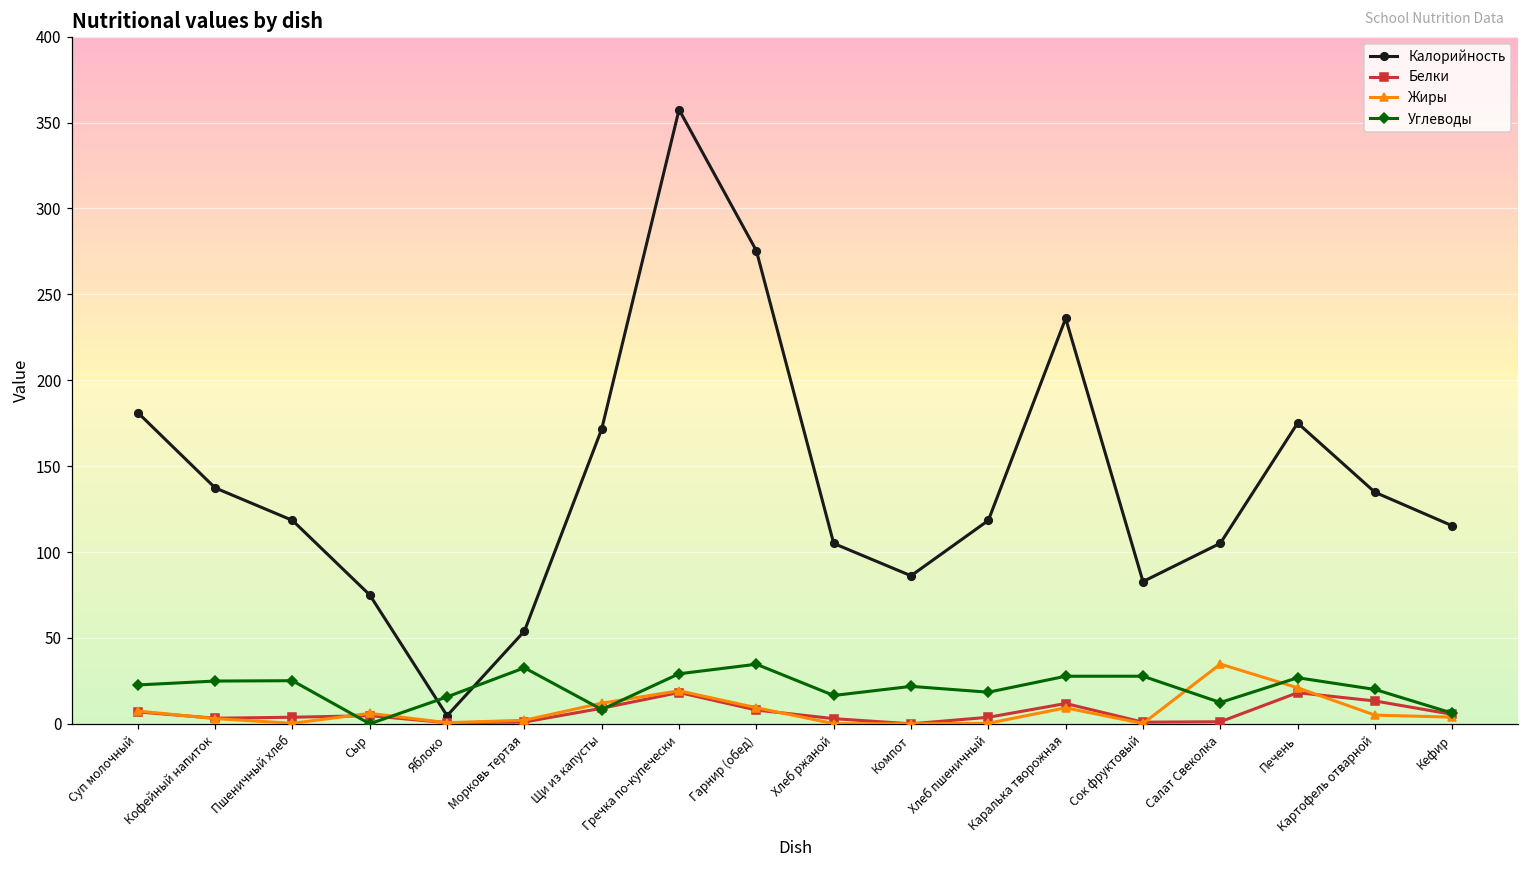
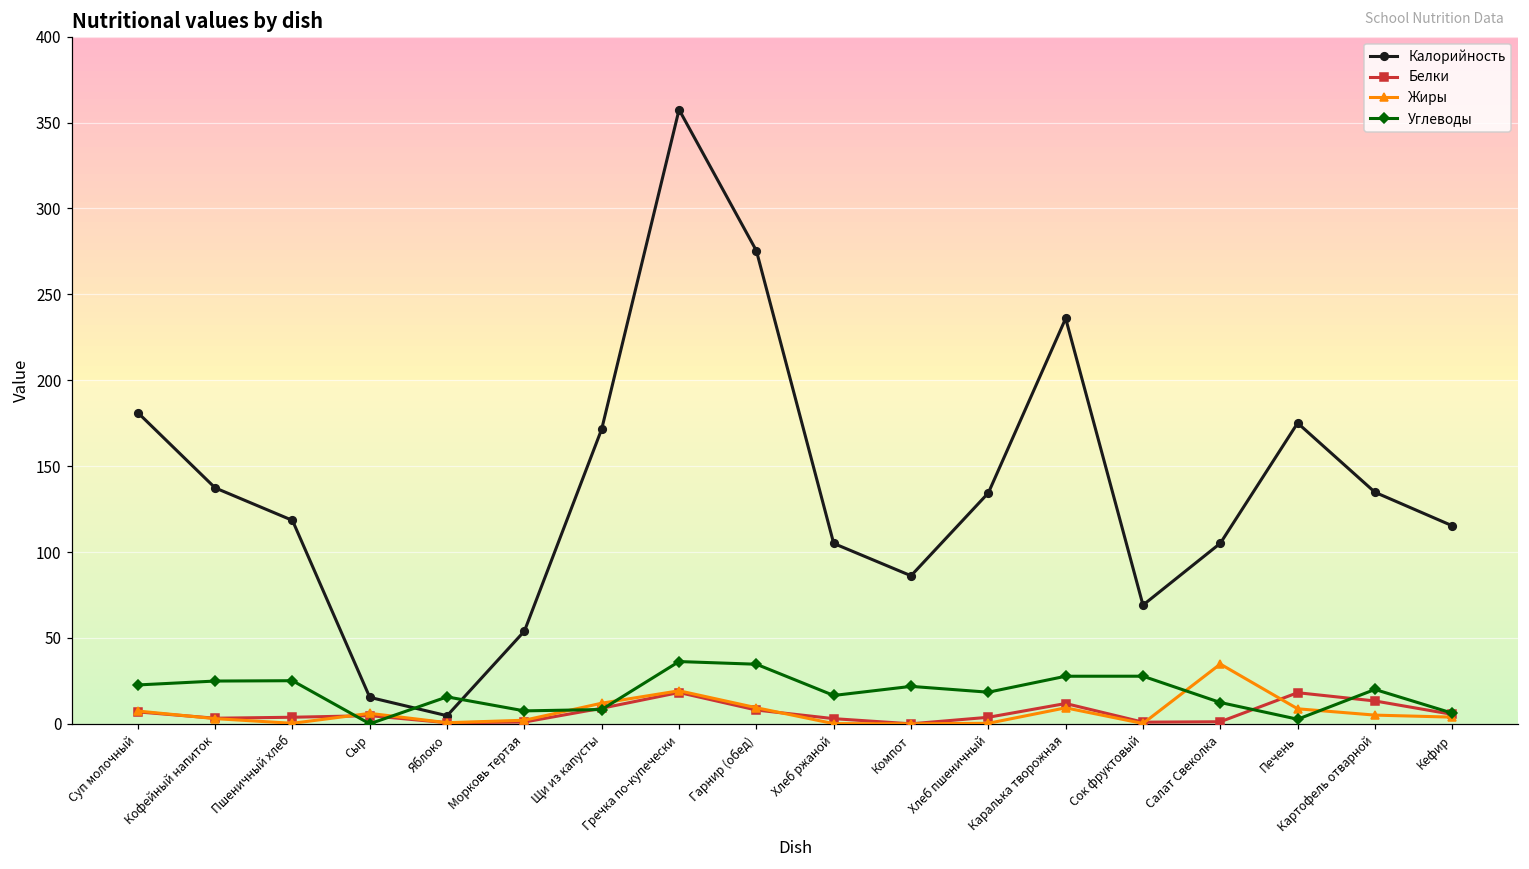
Калорийность, Сыр: 75 -> 15
Углеводы, Морковь тертая: 33 -> 8
Углеводы, Гречка по-купечески: 29 -> 36
Калорийность, Хлеб пшеничный: 118 -> 134
Калорийность, Сок фруктовый: 83 -> 69
Жиры, Печень: 21 -> 9
Углеводы, Печень: 27 -> 3
